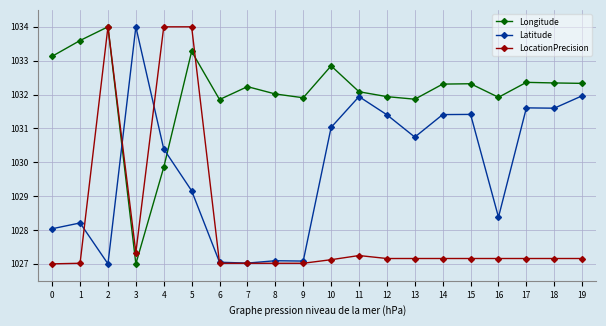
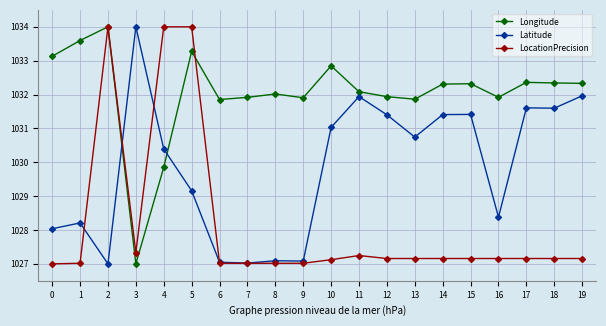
Longitude, 7: 1032.2 -> 1031.9
